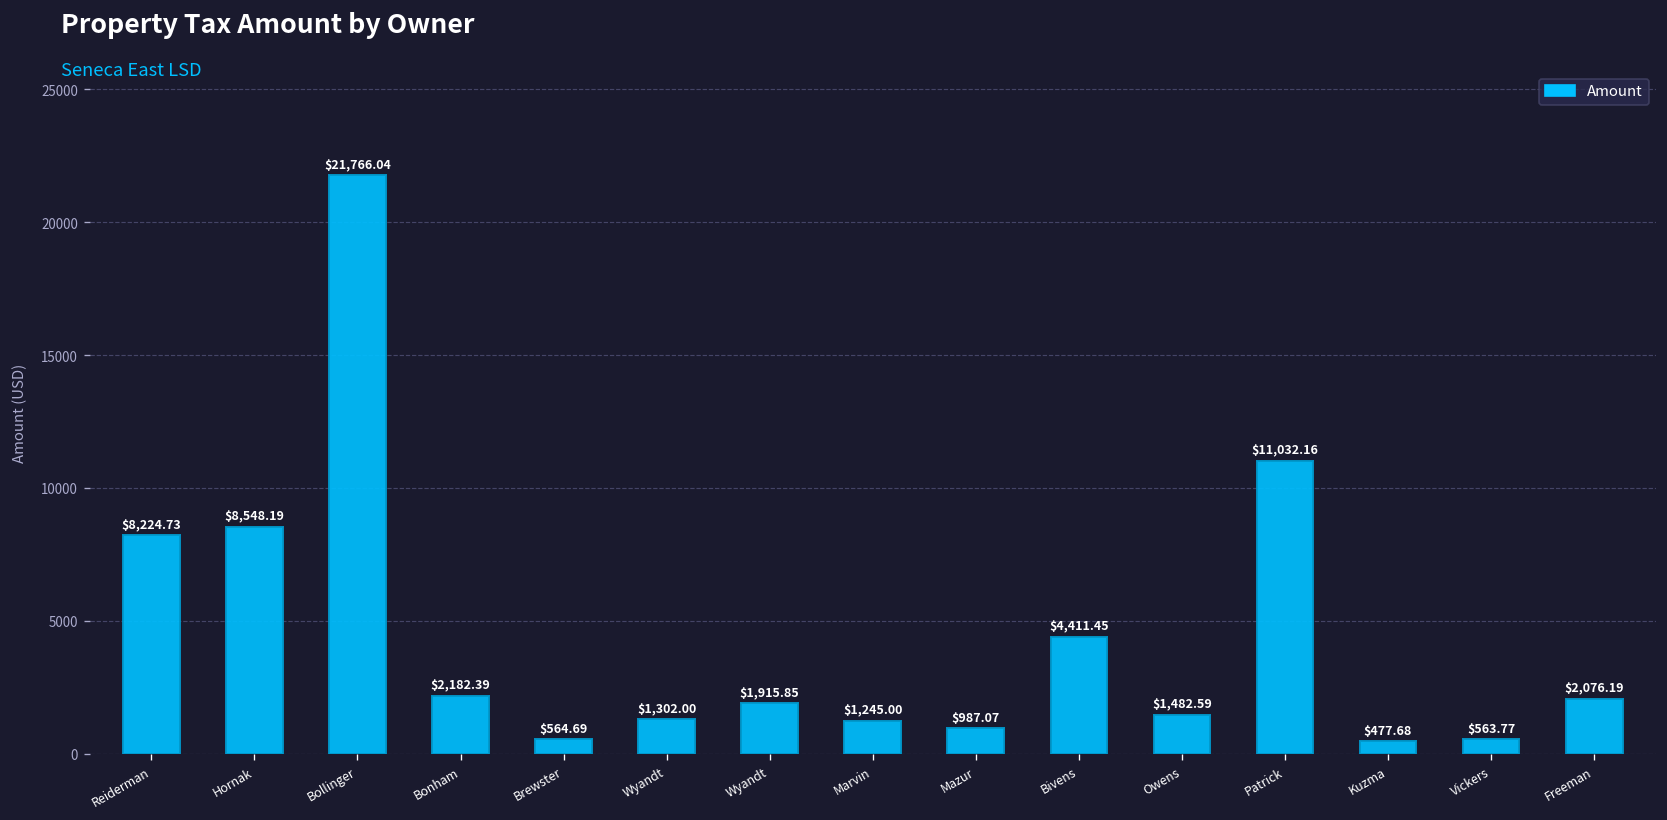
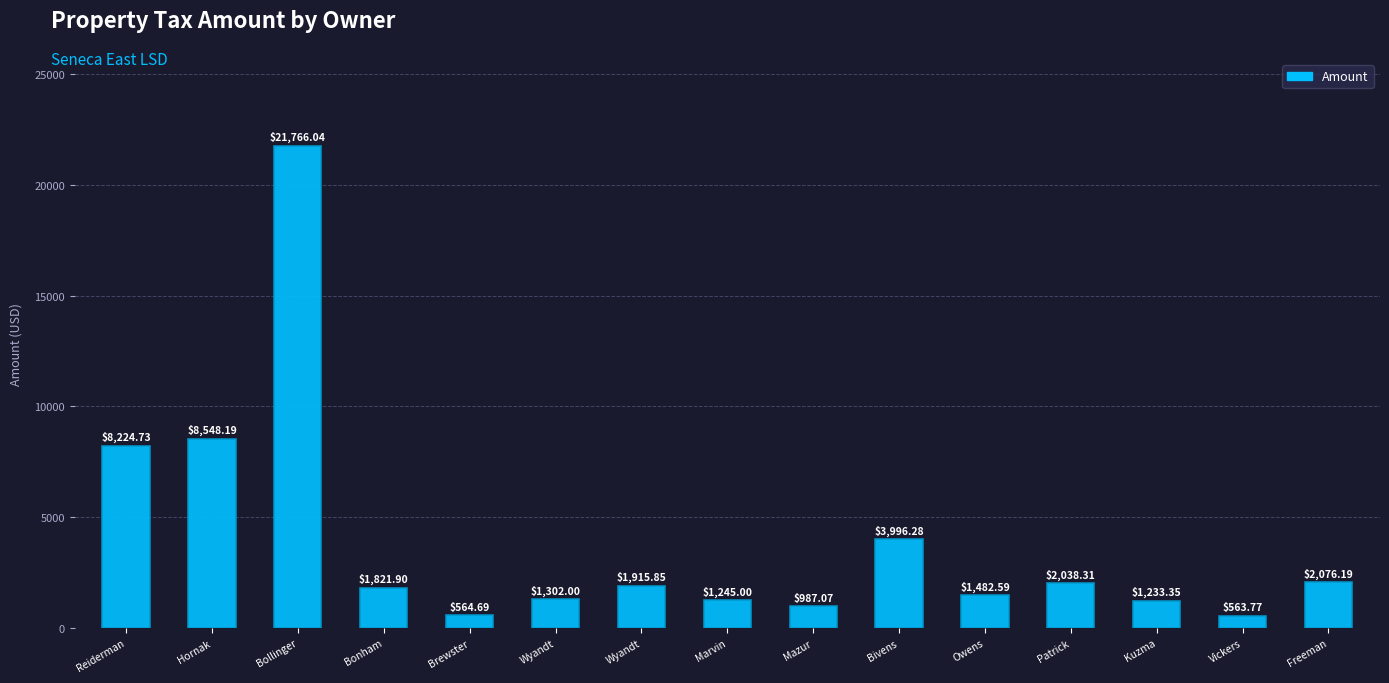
Bonham: $2,182.39 -> $1,821.90
Bivens: $4,411.45 -> $3,996.28
Patrick: $11,032.16 -> $2,038.31
Kuzma: $477.68 -> $1,233.35
